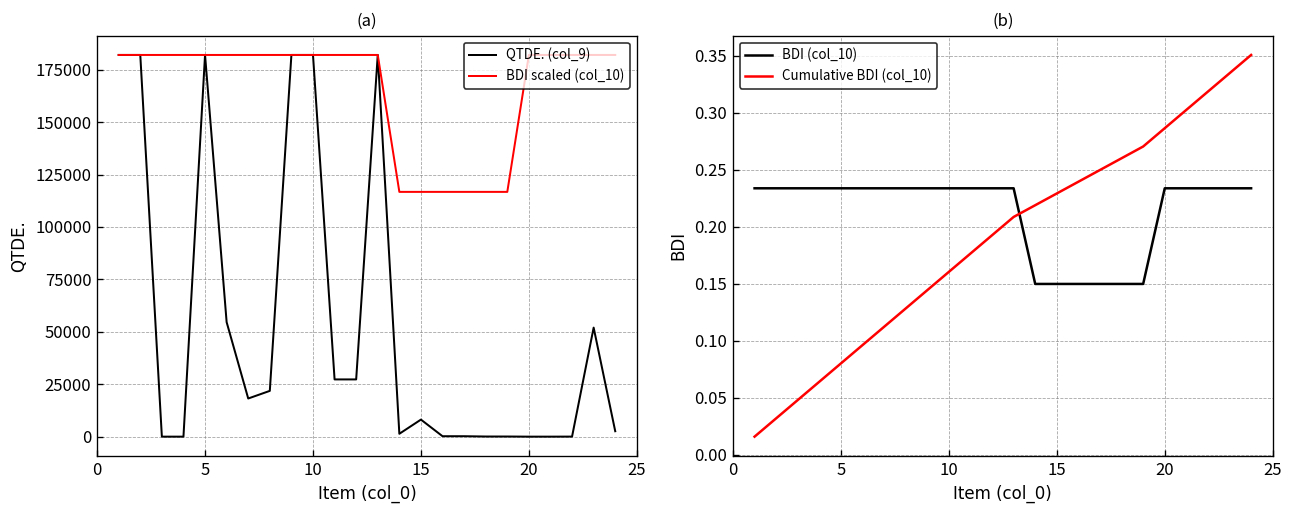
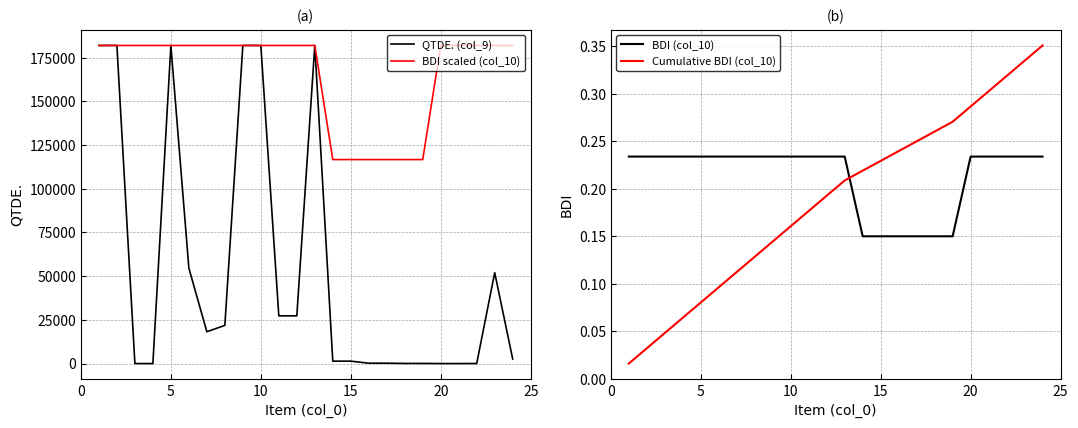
(a), QTDE. (col_9), 15: 8000 -> 1000
